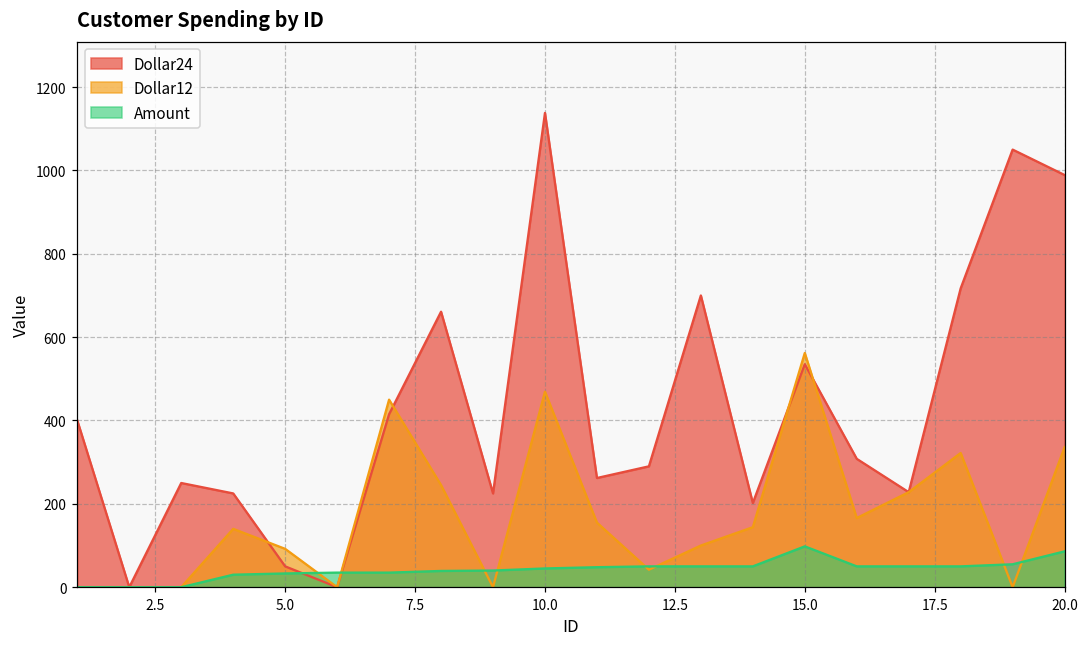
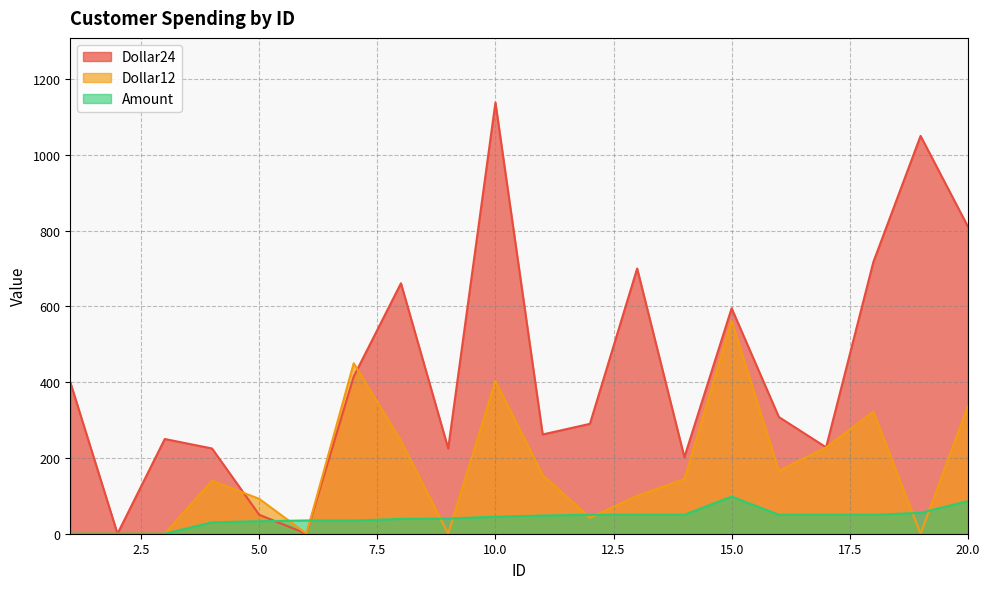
Dollar12, 10.0: 470 -> 400
Dollar24, 15.0: 540 -> 600
Dollar24, 20.0: 990 -> 810
